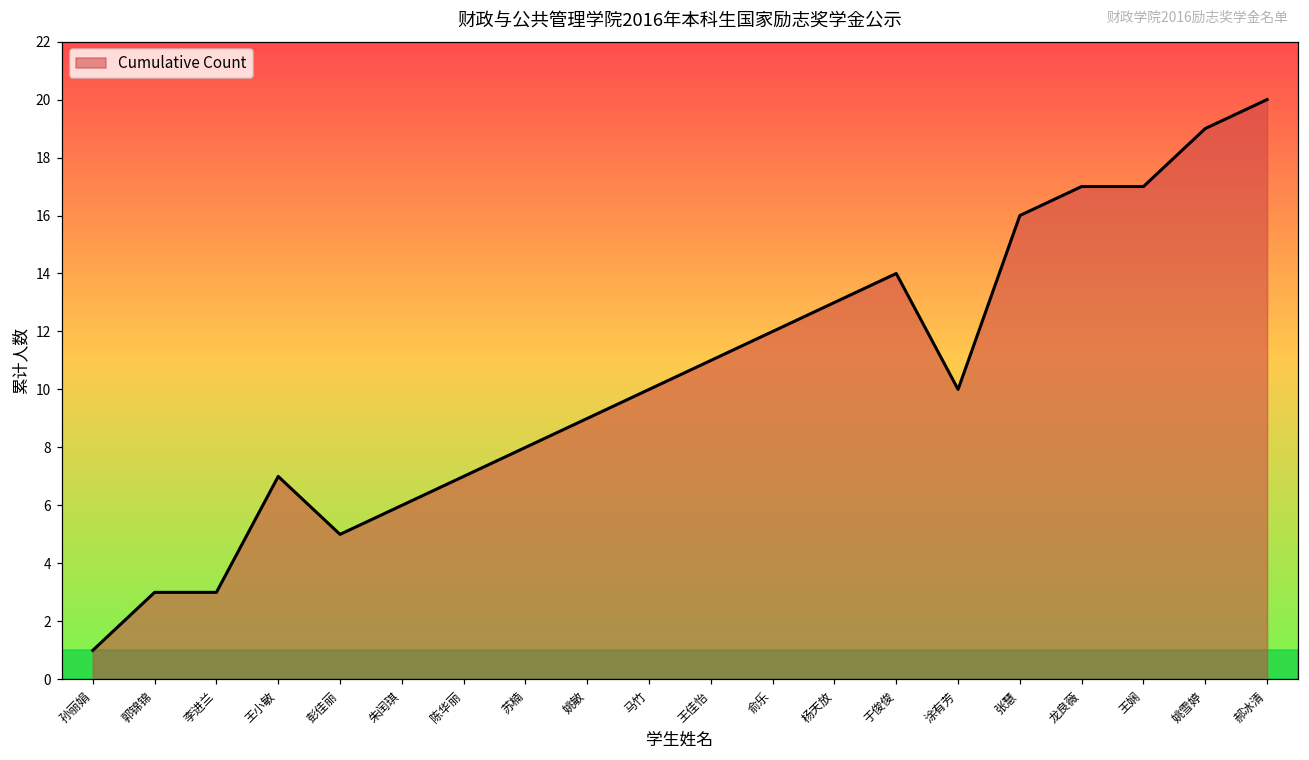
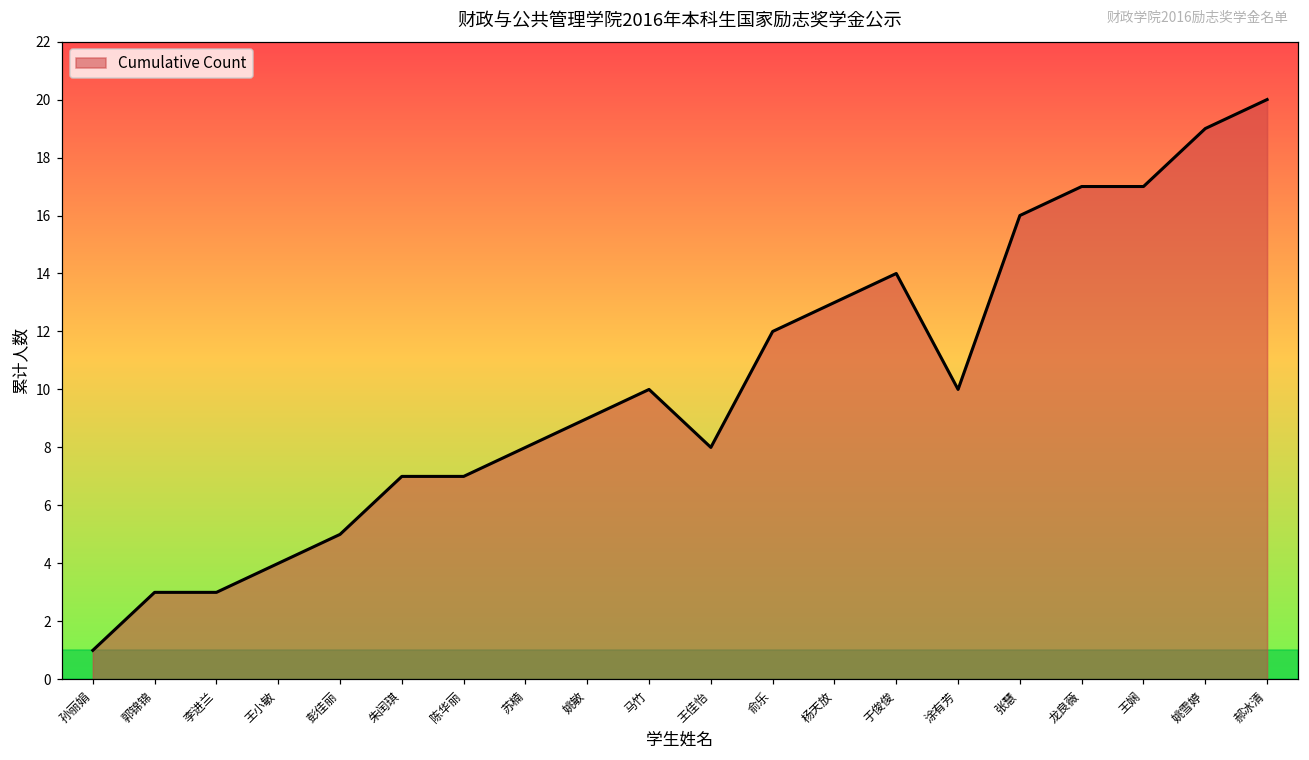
王小敏: 7 -> 4
朱闰琪: 6 -> 7
王佳怡: 11 -> 8
